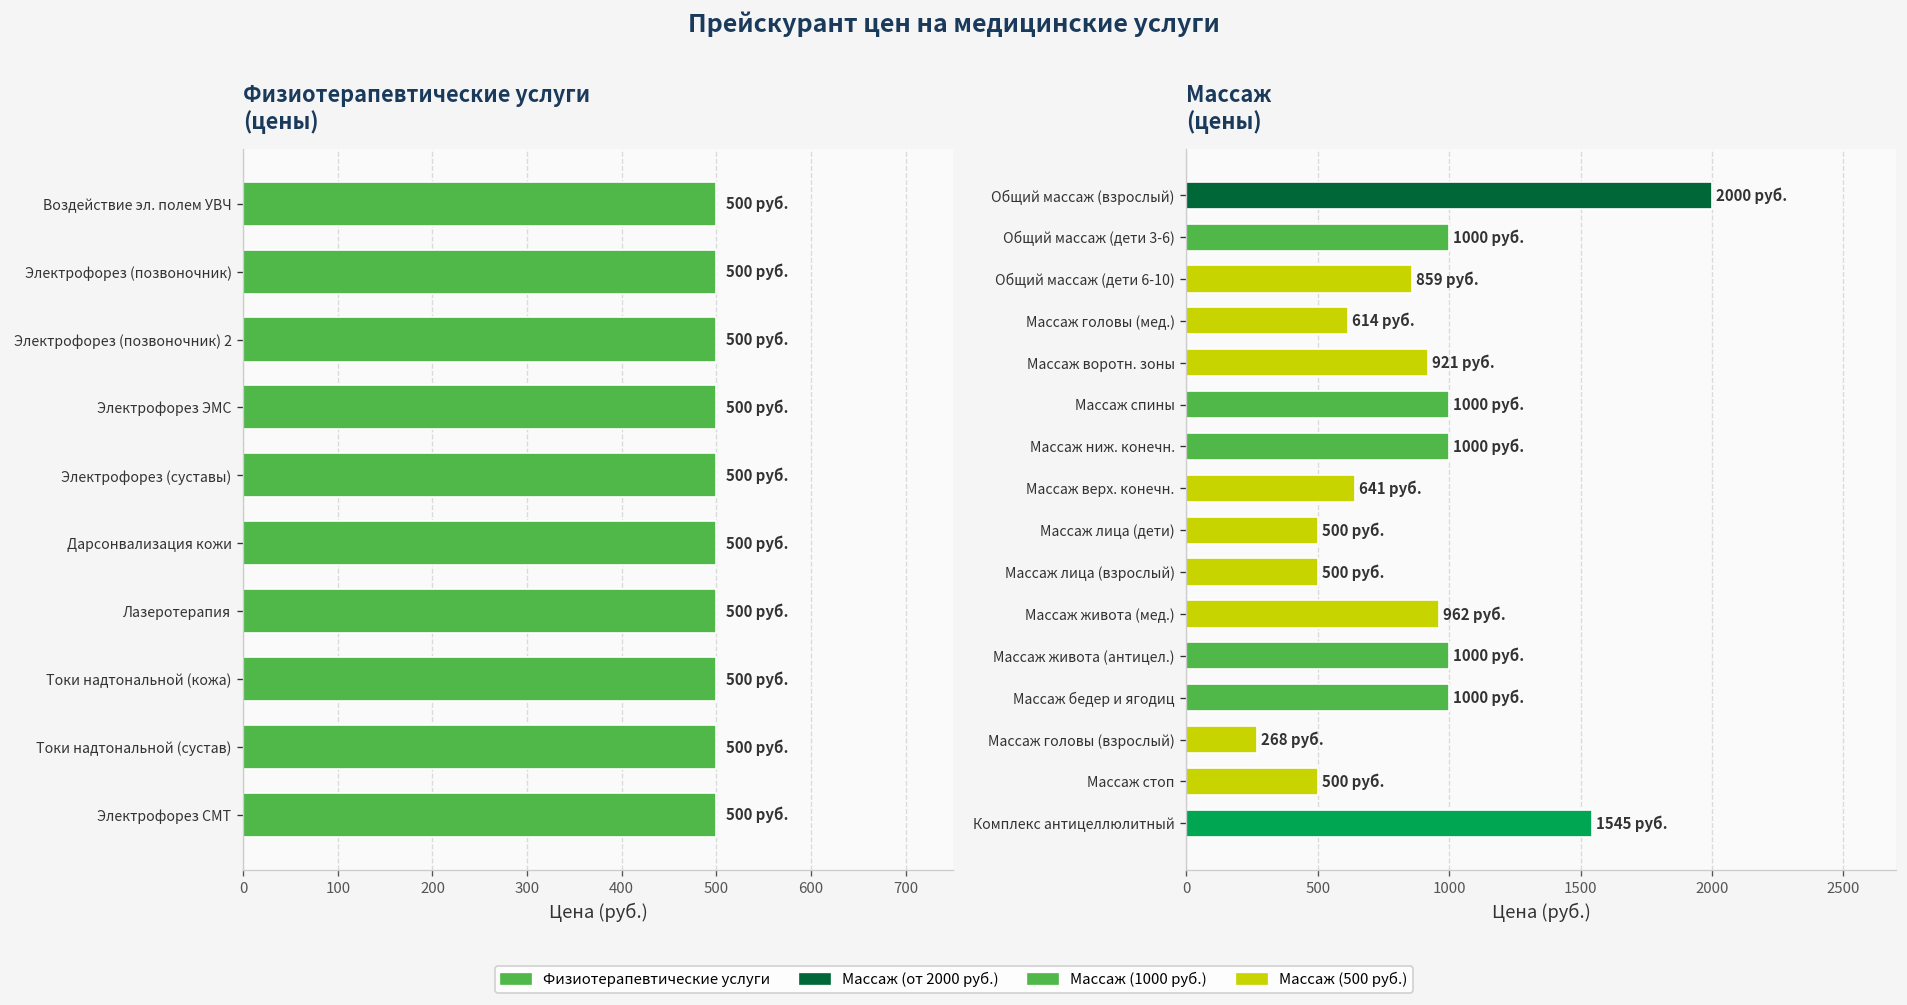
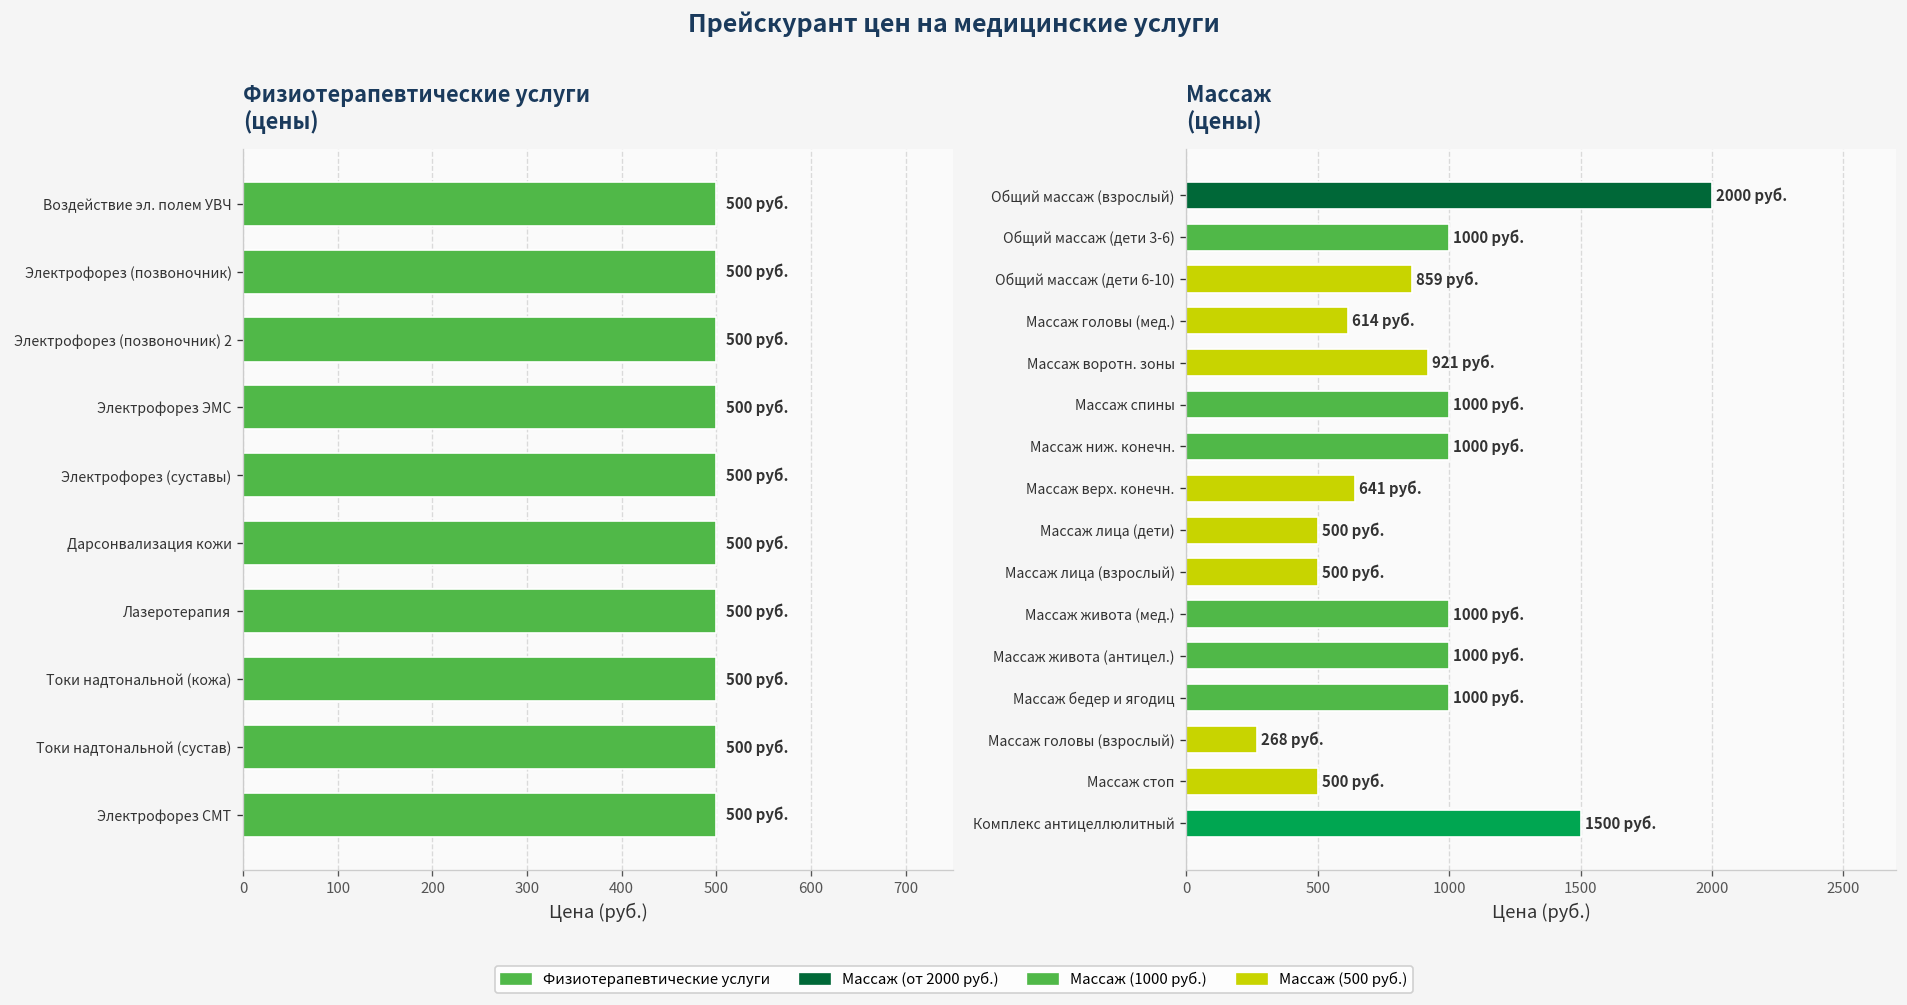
Массаж (цены), Массаж живота (мед.): 962 -> 1000
Массаж (цены), Комплекс антицеллюлитный: 1545 -> 1500
